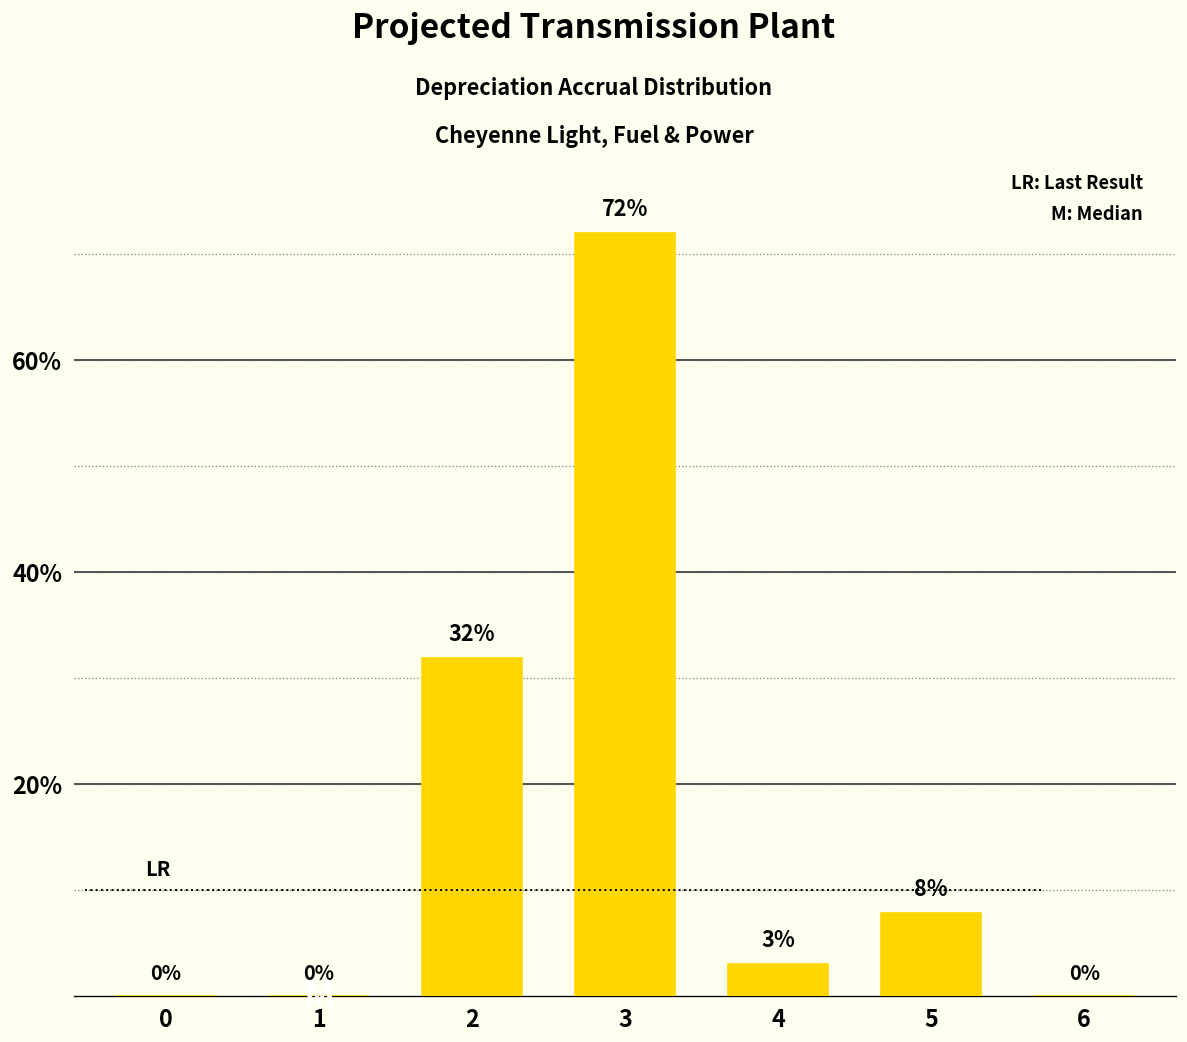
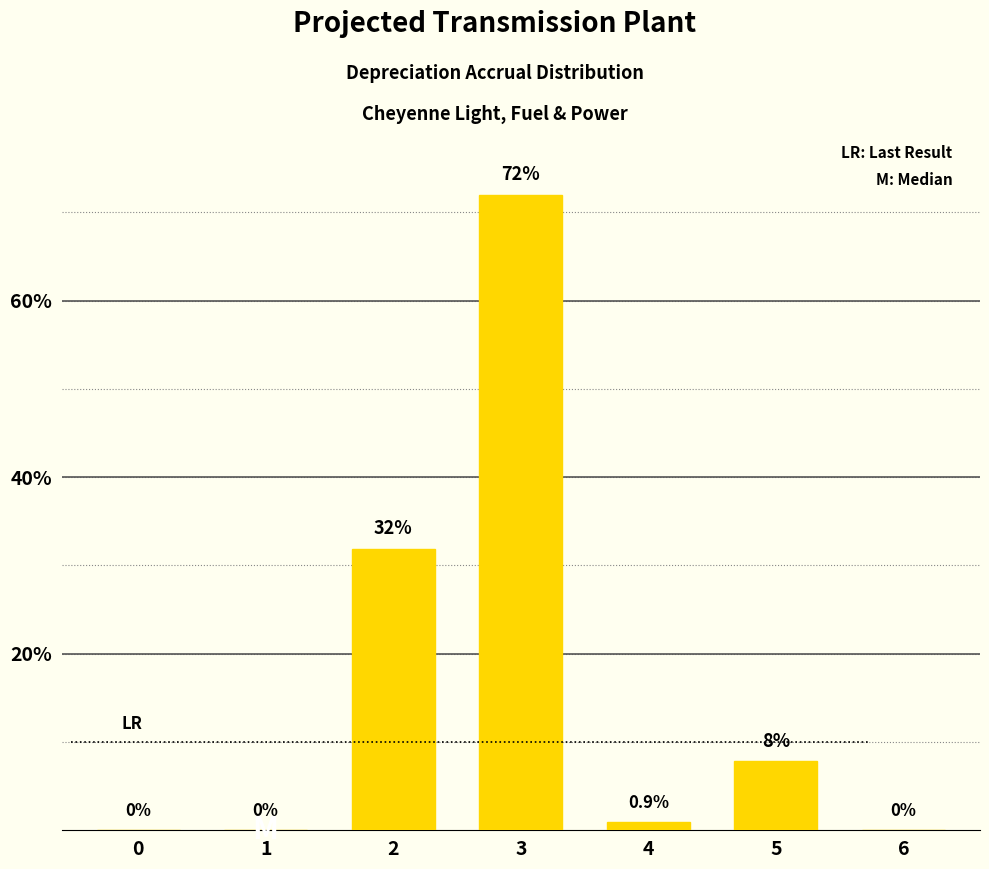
4: 3% -> 0.9%
